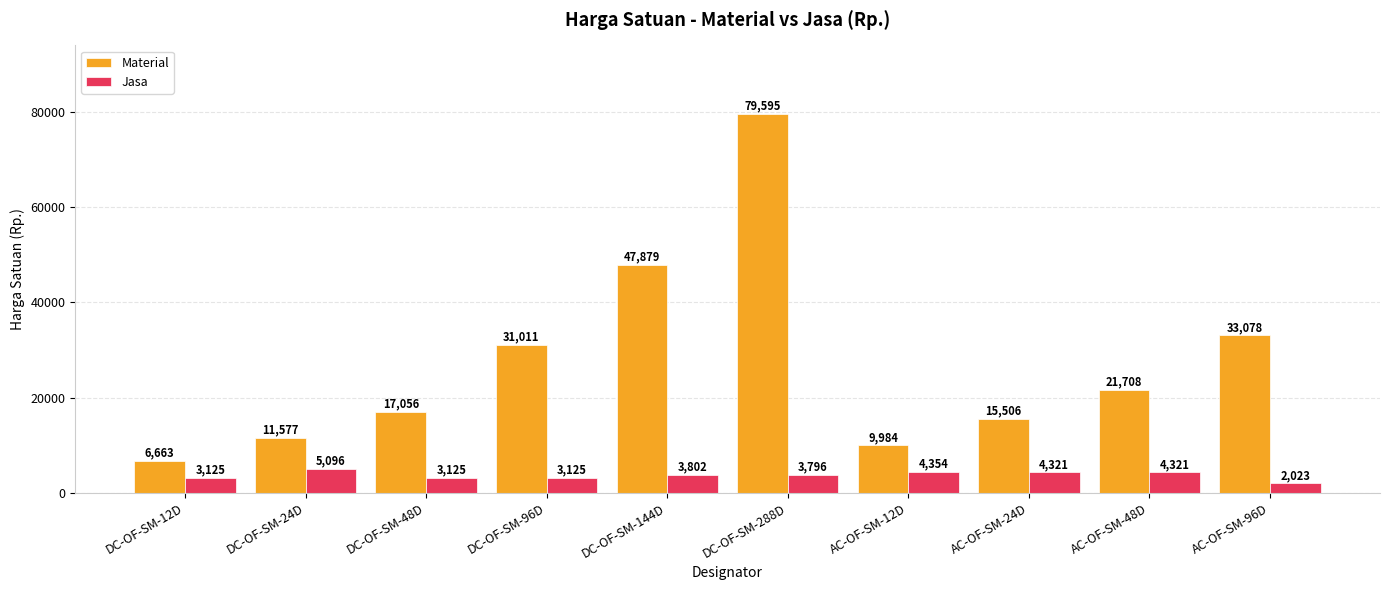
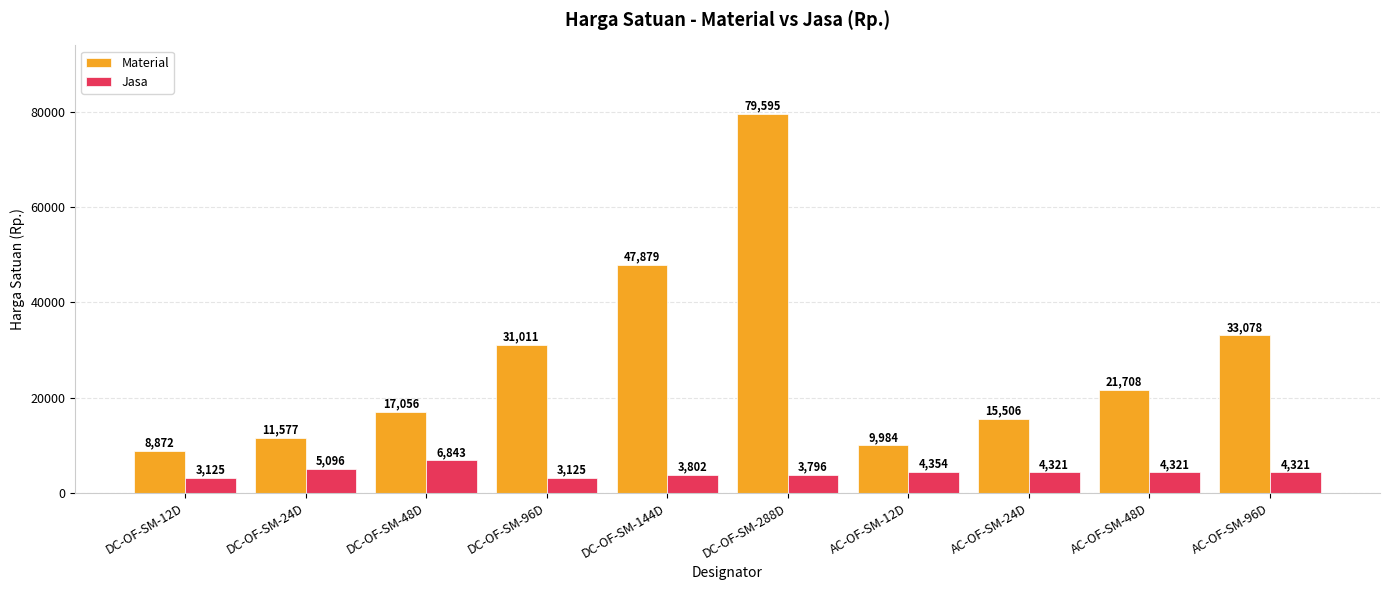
Material, DC-OF-SM-12D: 6,663 -> 8,872
Jasa, DC-OF-SM-48D: 3,125 -> 6,843
Jasa, AC-OF-SM-96D: 2,023 -> 4,321
